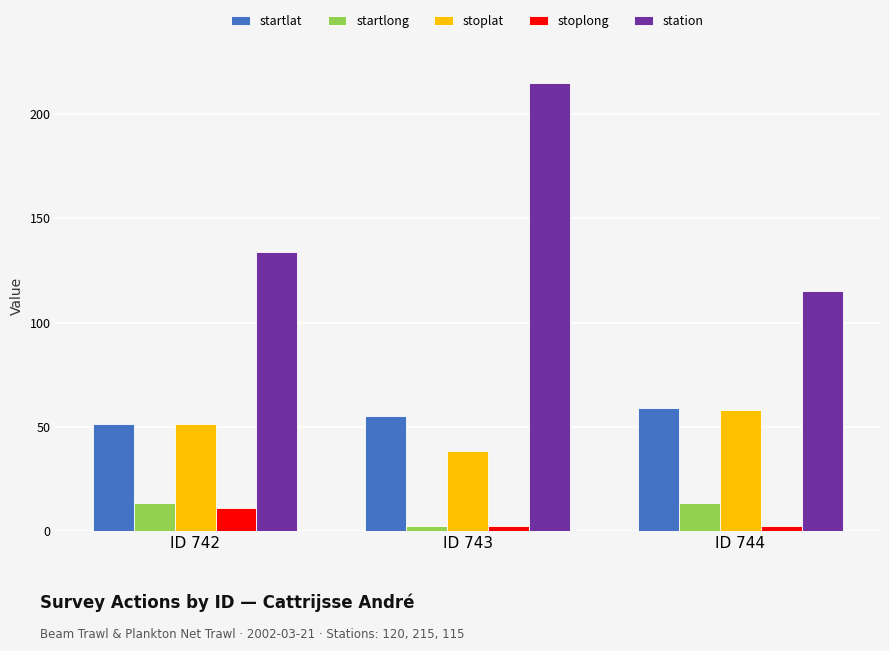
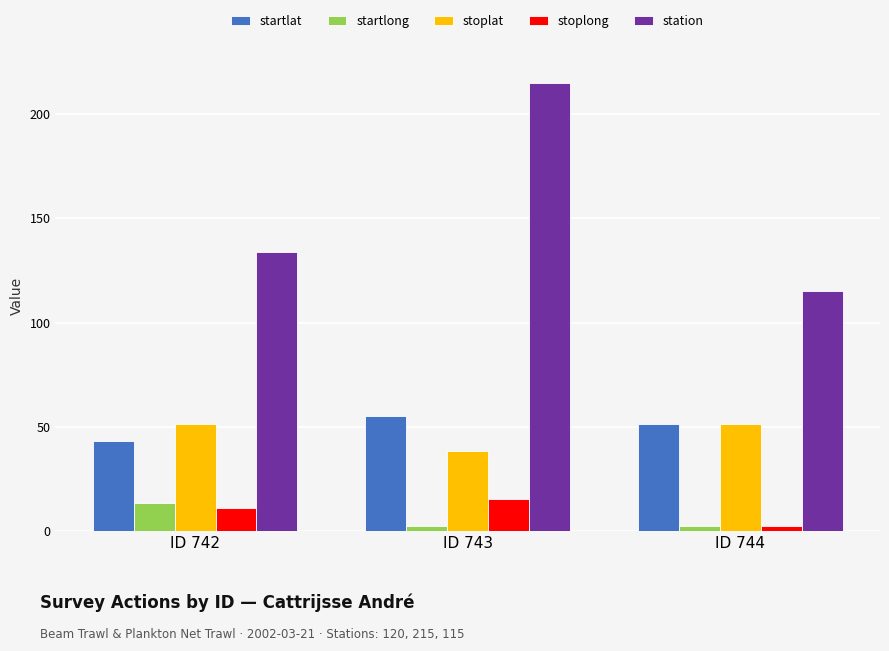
startlat, ID 742: 51 -> 43
stoplong, ID 743: 3 -> 16
startlat, ID 744: 59 -> 51
startlong, ID 744: 13 -> 3
stoplat, ID 744: 58 -> 51
